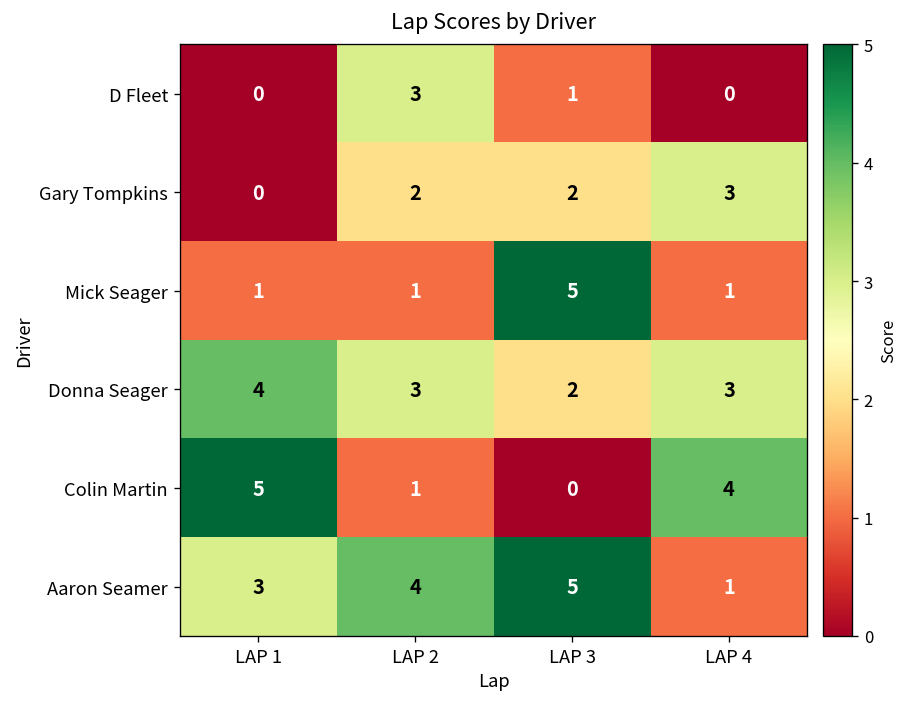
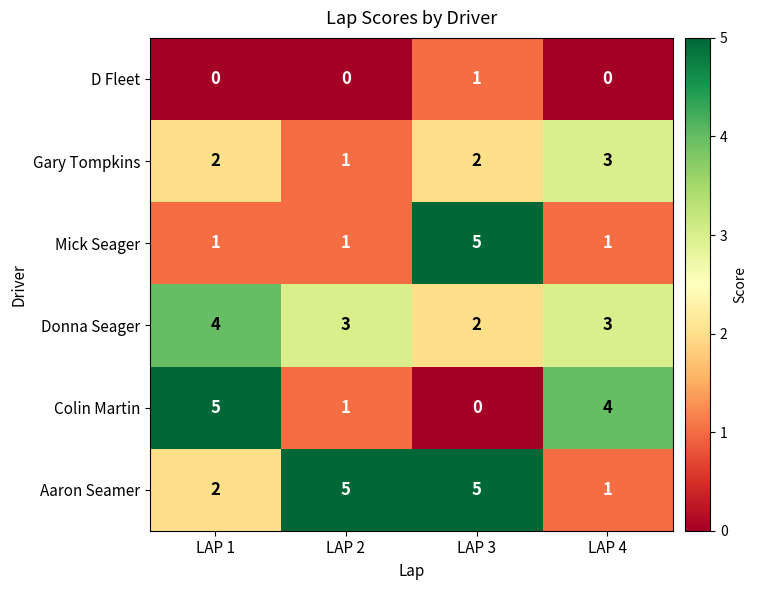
D Fleet, LAP 2: 3 -> 0
Gary Tompkins, LAP 1: 0 -> 2
Gary Tompkins, LAP 2: 2 -> 1
Aaron Seamer, LAP 1: 3 -> 2
Aaron Seamer, LAP 2: 4 -> 5
